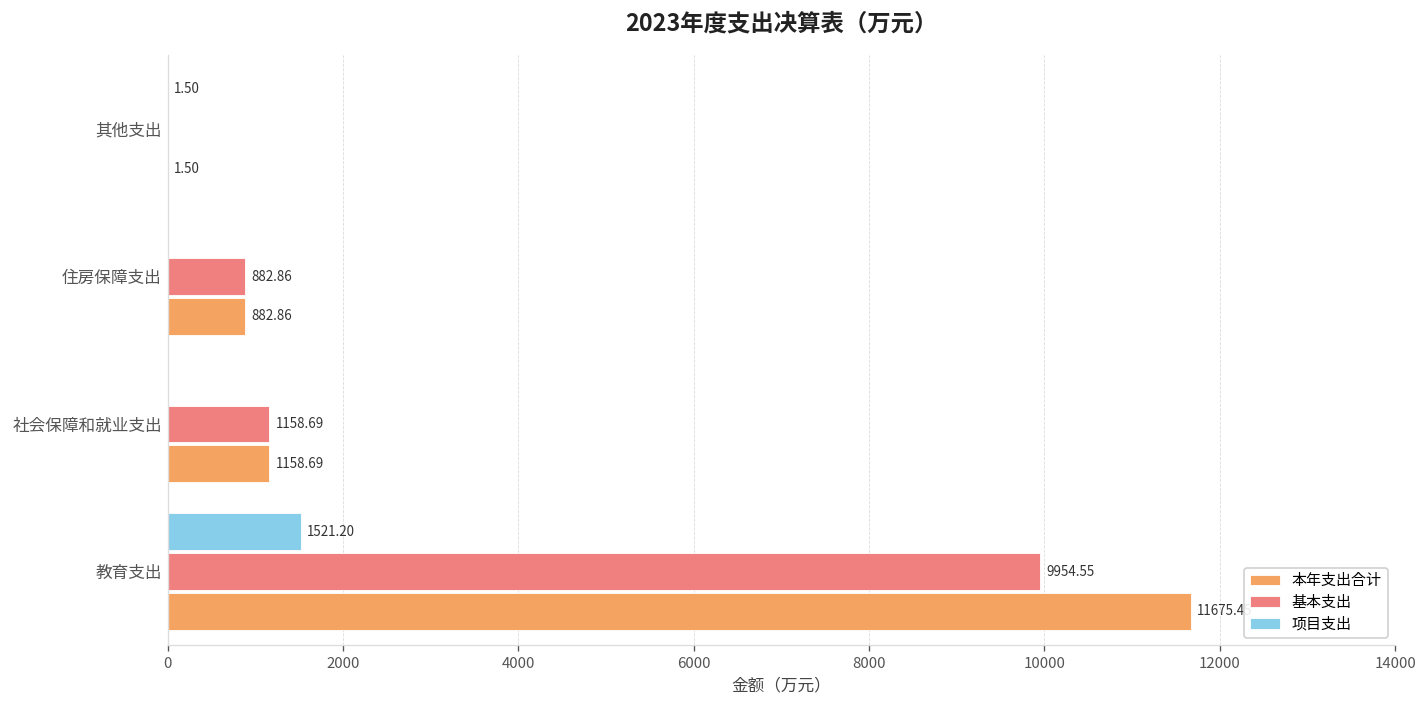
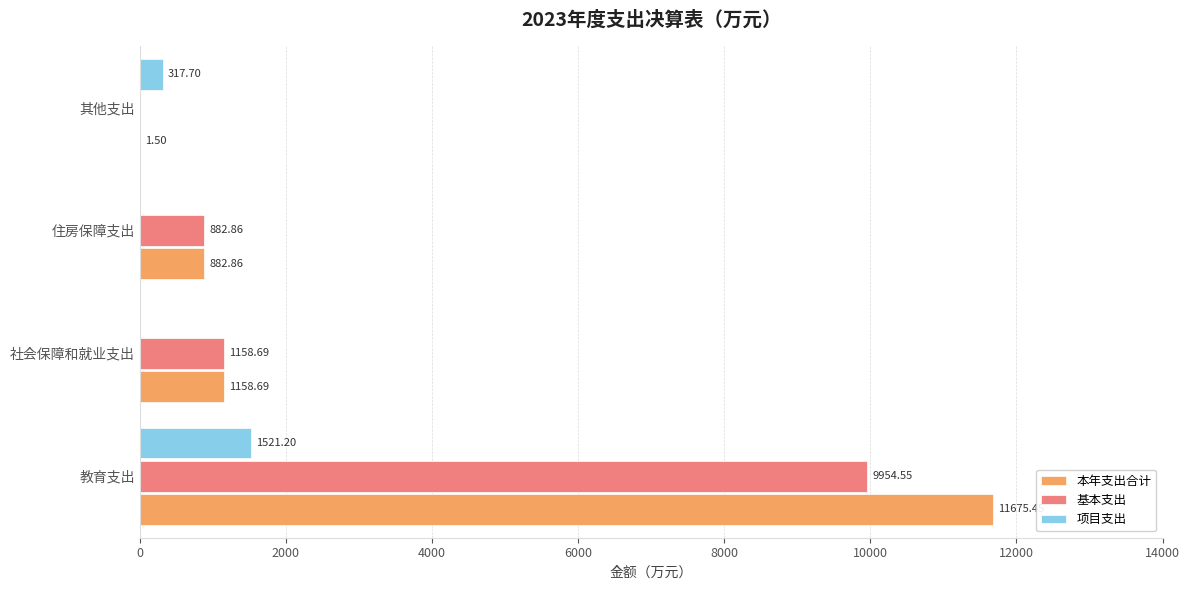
项目支出, 其他支出: 1.50 -> 317.70
